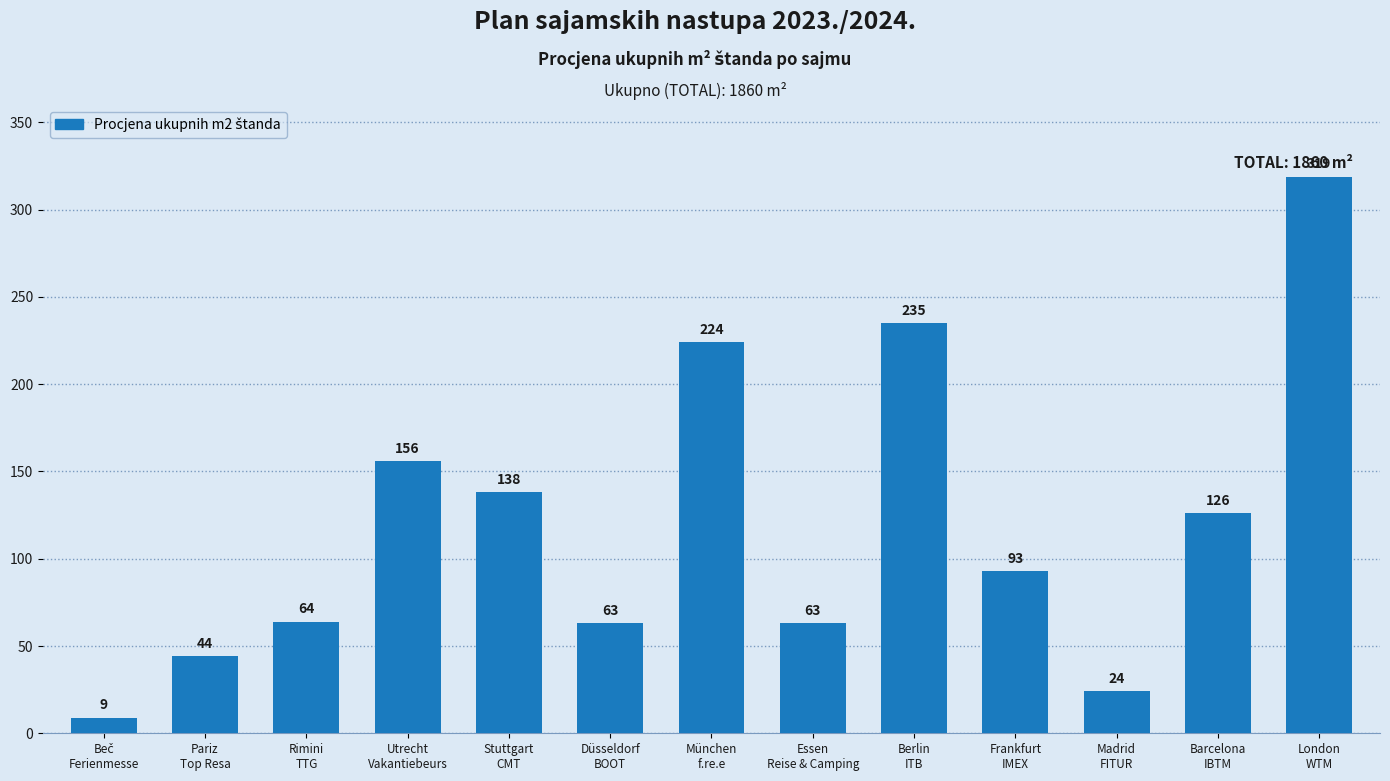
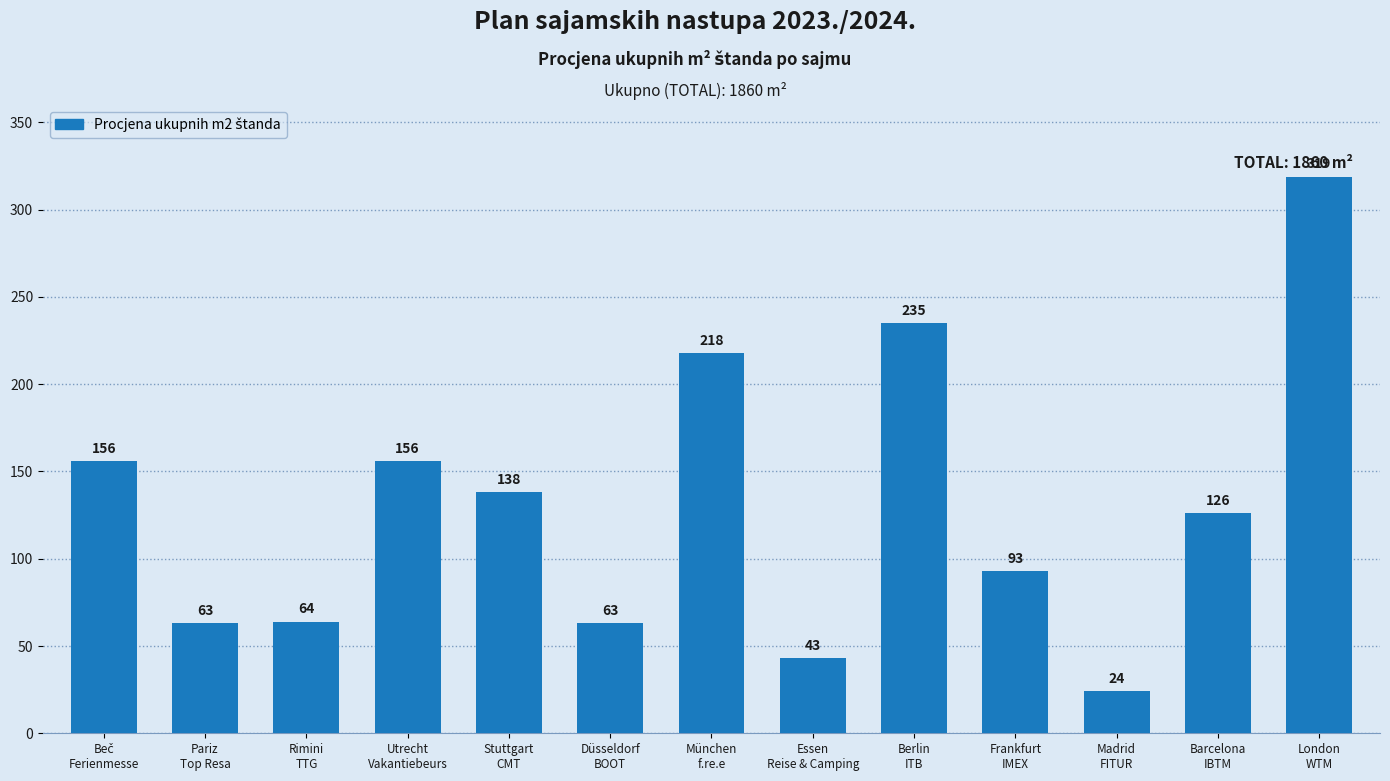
Beč Ferienmesse: 9 -> 156
Pariz Top Resa: 44 -> 63
München f.re.e: 224 -> 218
Essen Reise & Camping: 63 -> 43
